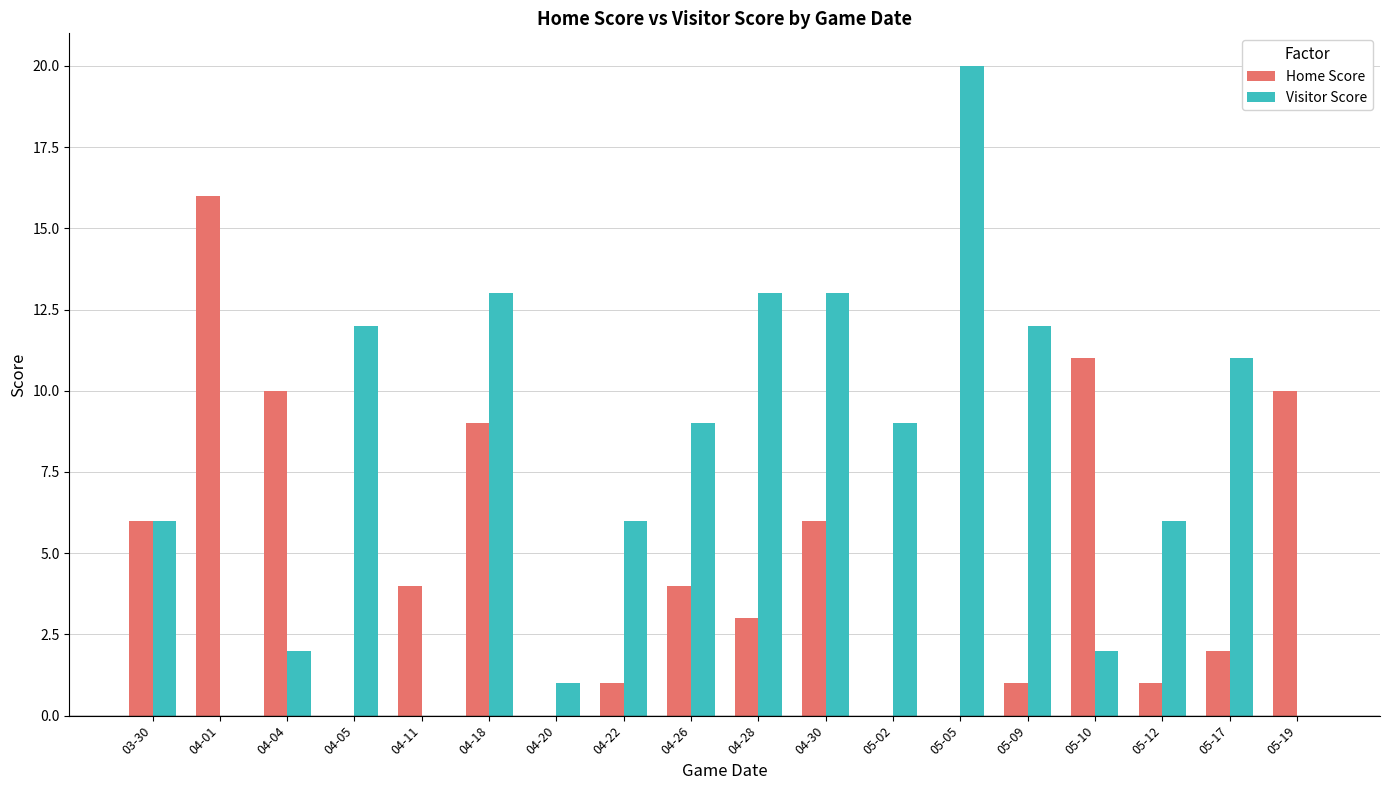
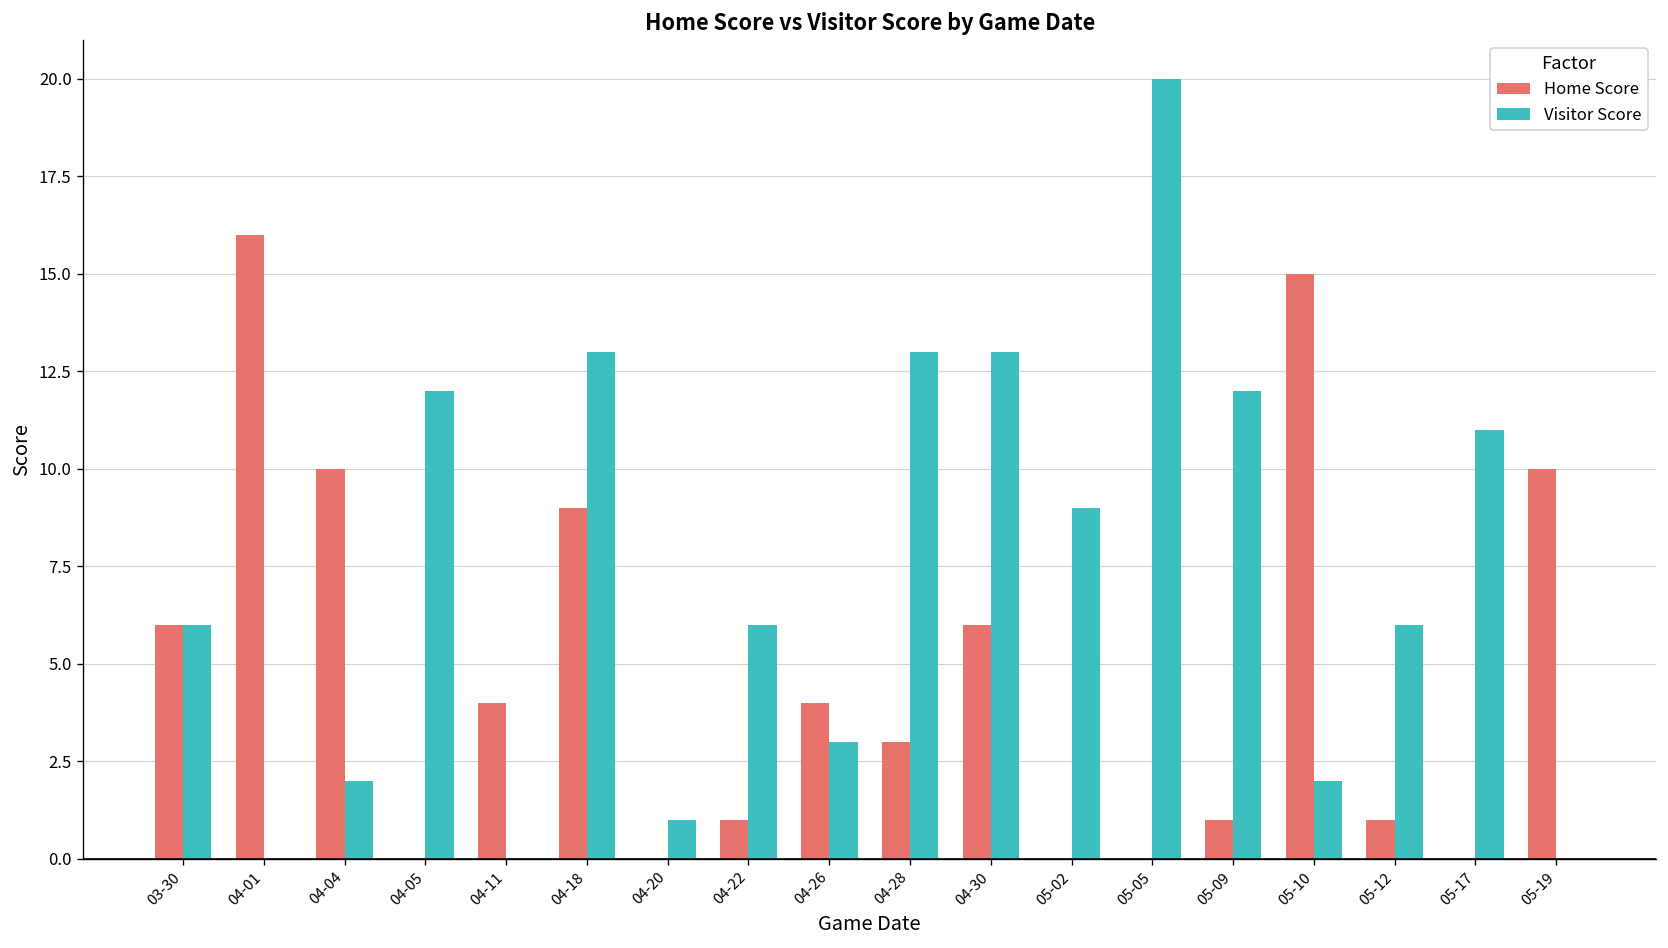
Visitor Score, 04-26: 9 -> 3
Home Score, 05-10: 11 -> 15
Home Score, 05-17: 2 -> 0
